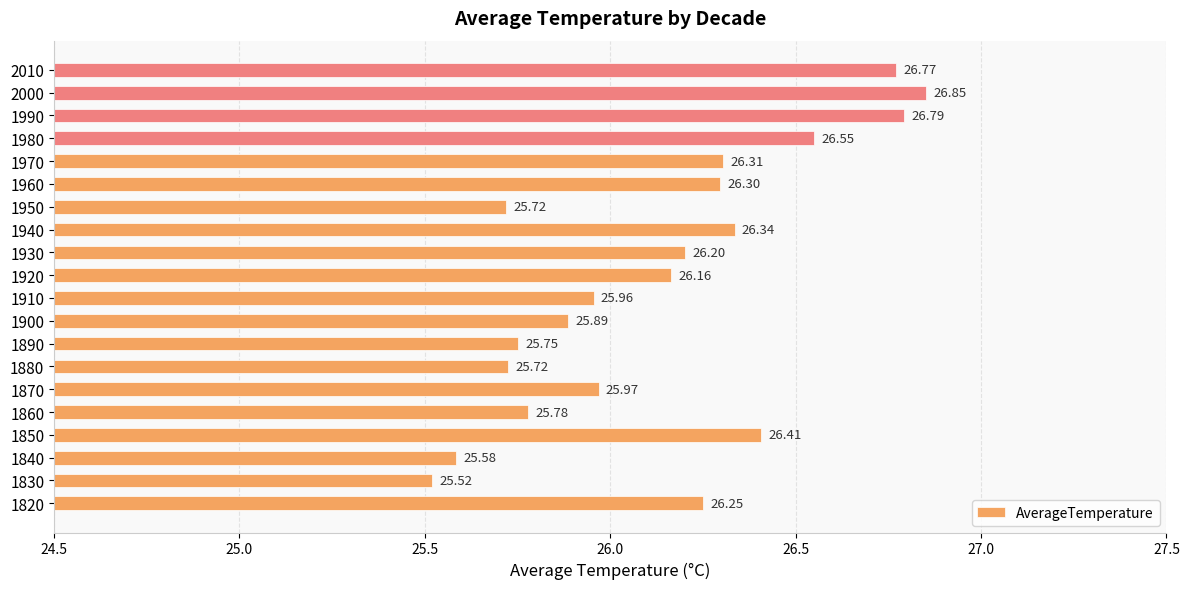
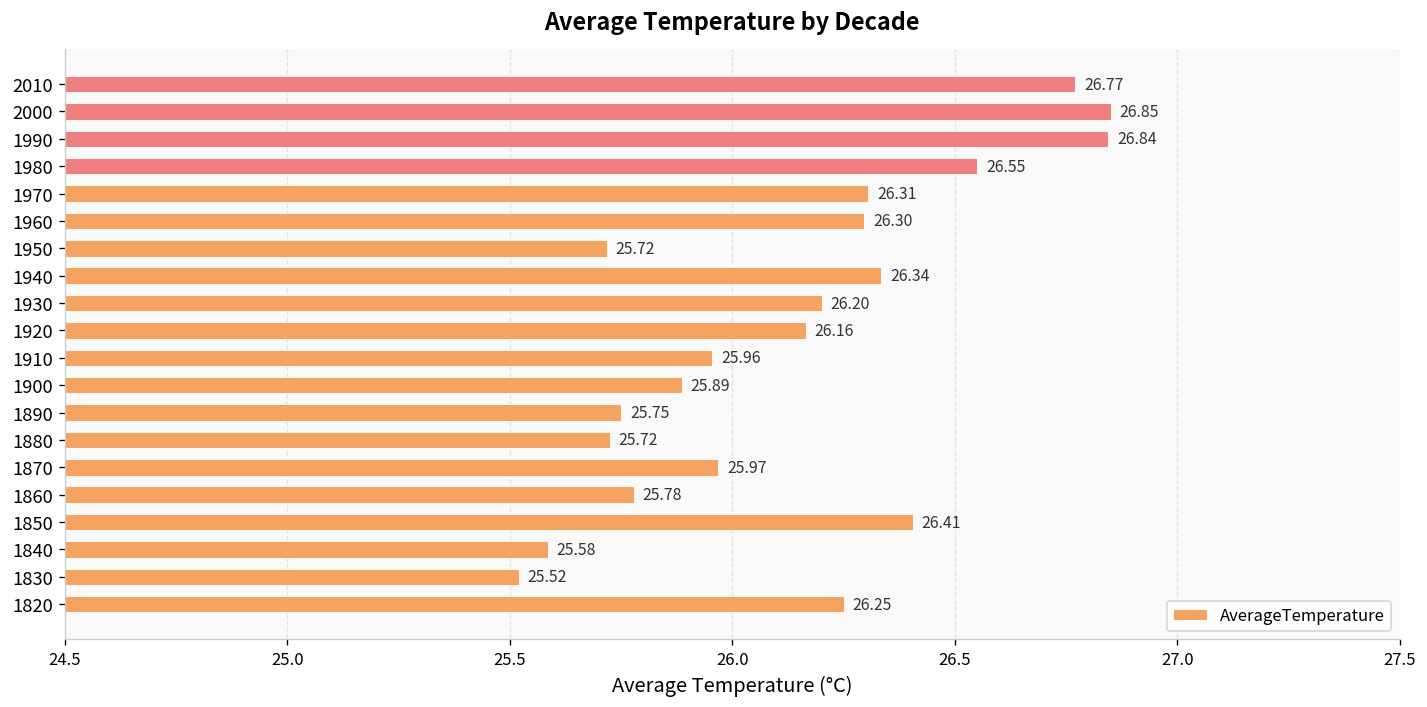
1990: 26.79 -> 26.84
